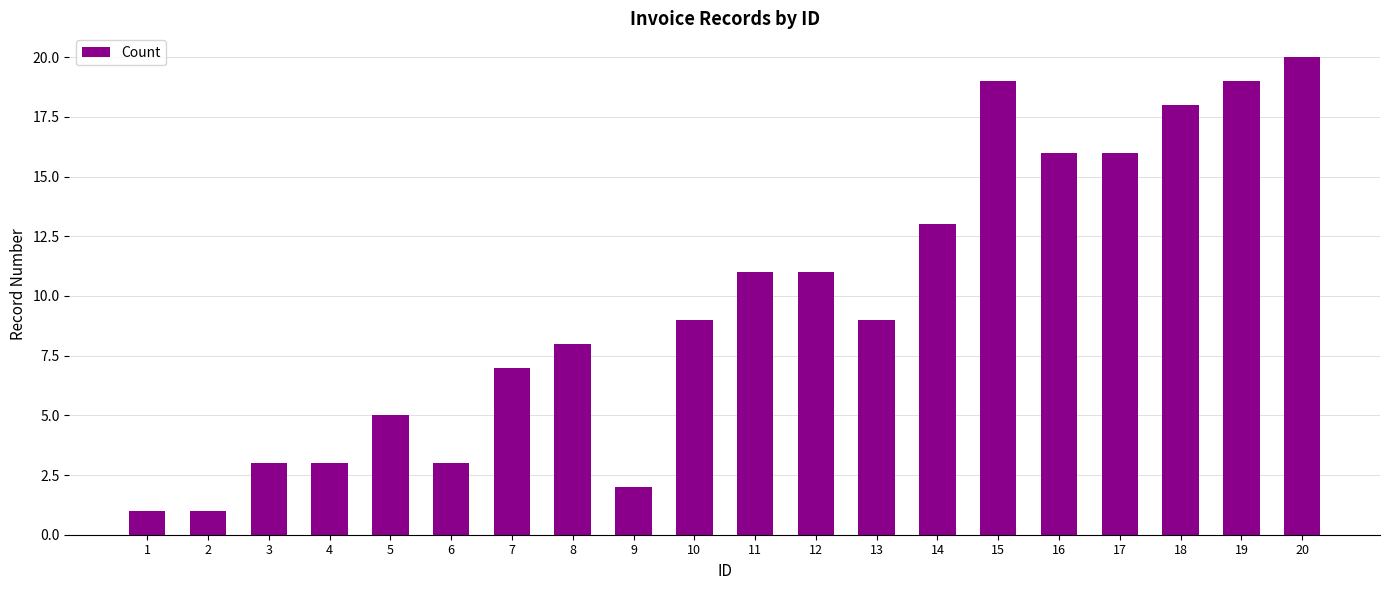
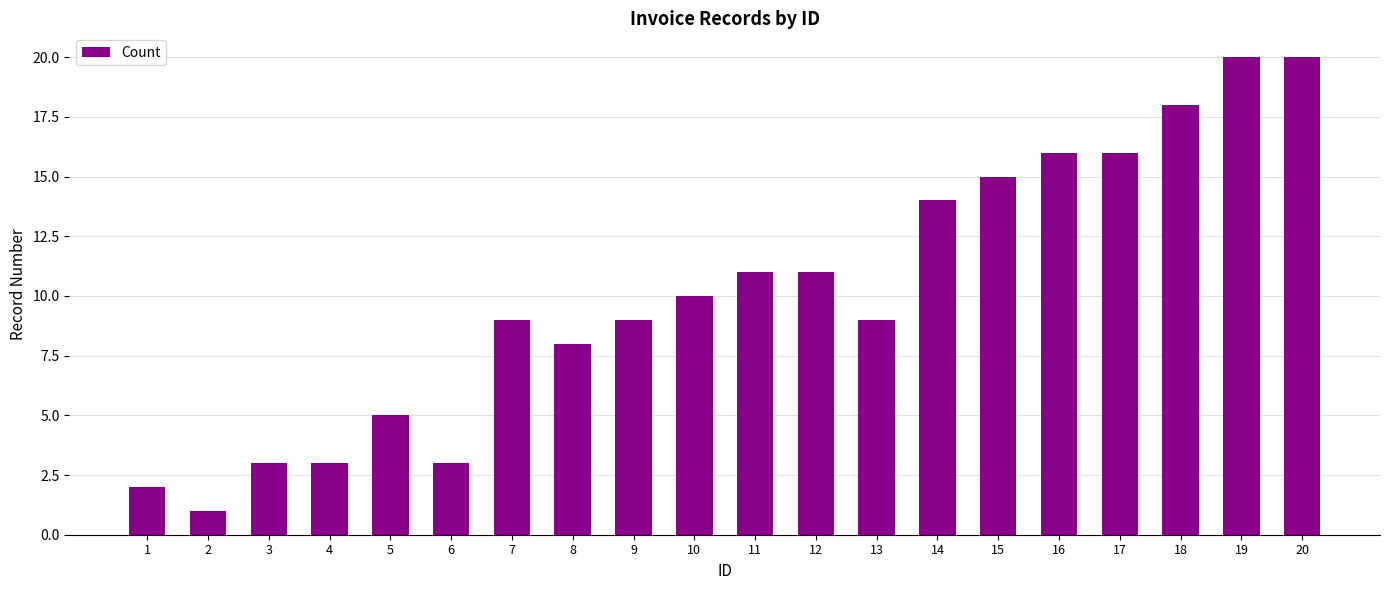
1: 1 -> 2
7: 7 -> 9
9: 2 -> 9
10: 9 -> 10
14: 13 -> 14
15: 19 -> 15
19: 19 -> 20
